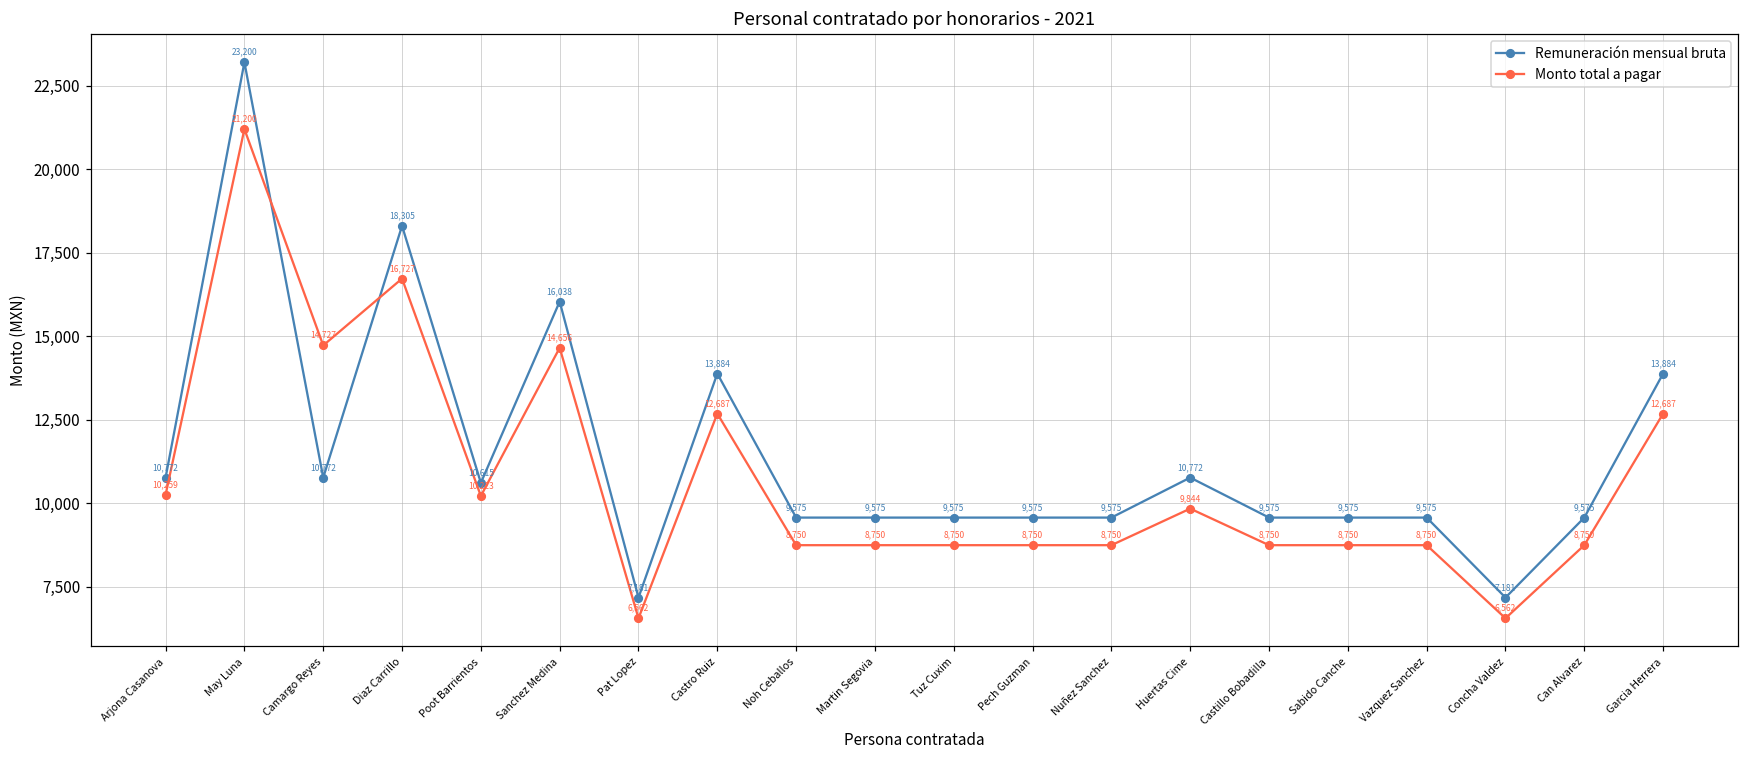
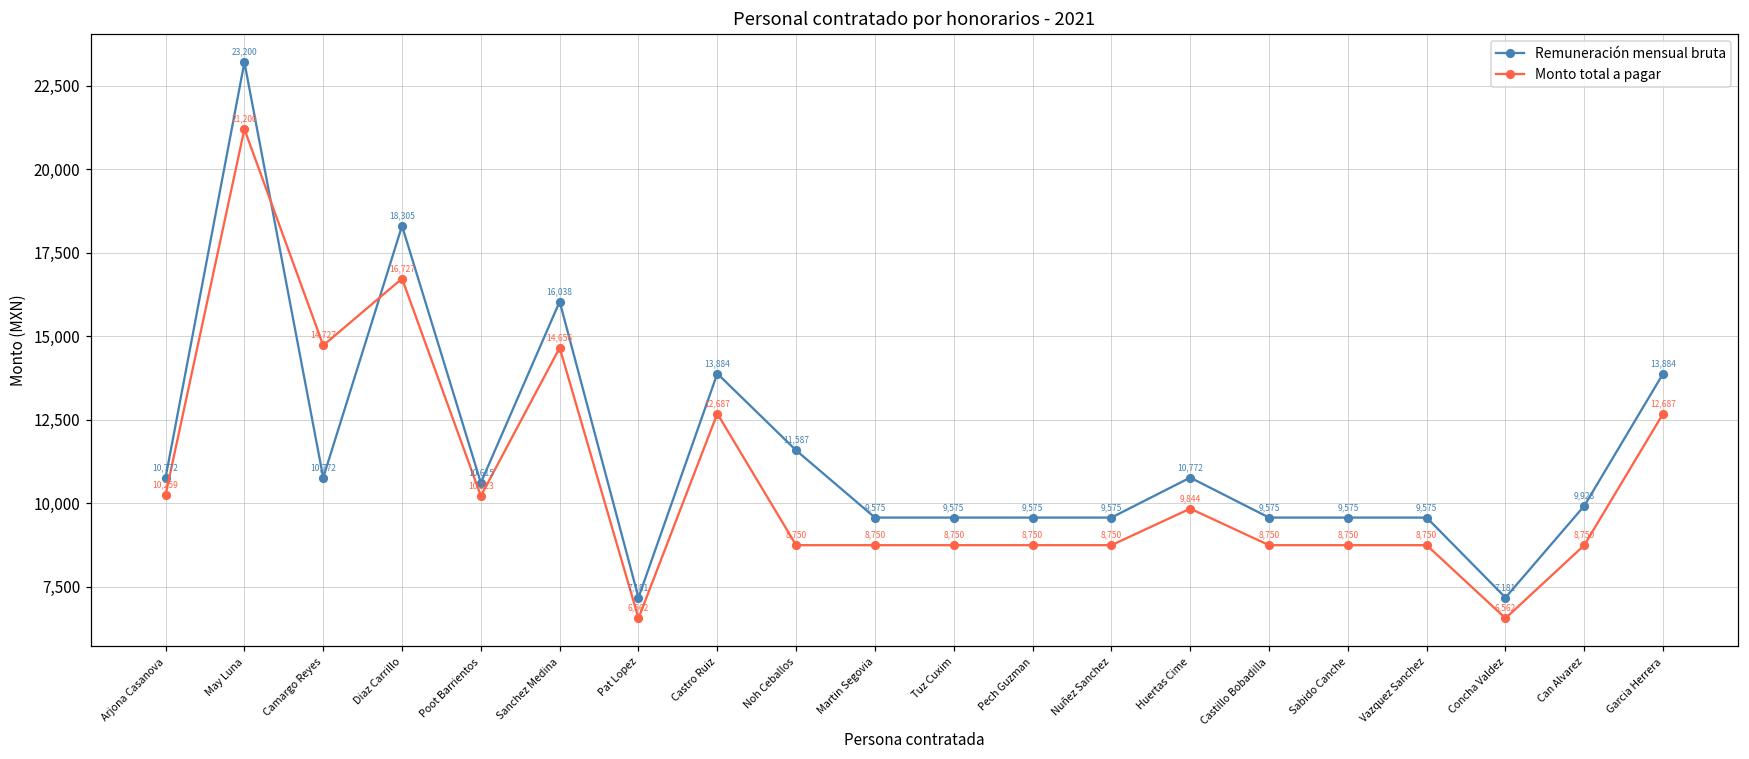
Remuneración mensual bruta, Noh Ceballos: 9,575 -> 11,587
Remuneración mensual bruta, Can Alvarez: 9,575 -> 9,928
